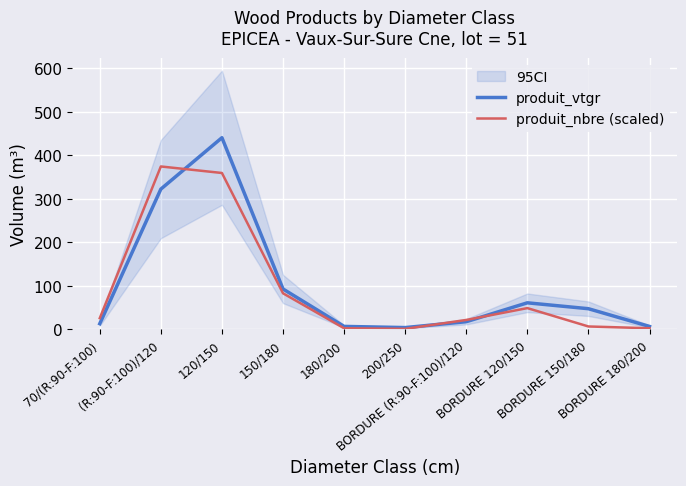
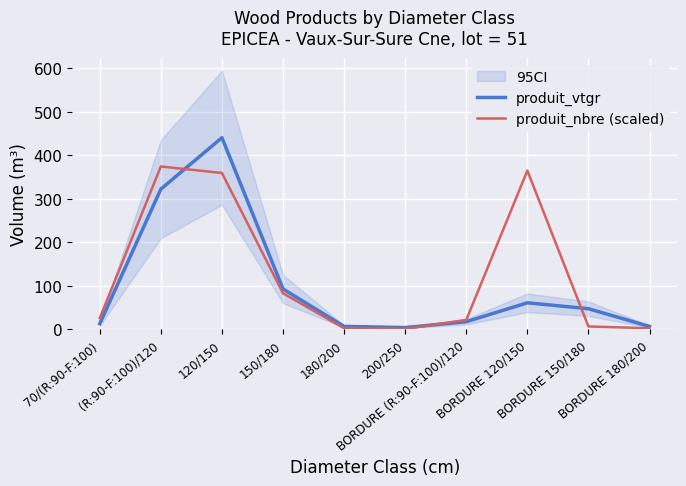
produit_nbre (scaled), BORDURE 120/150: 50 -> 360
